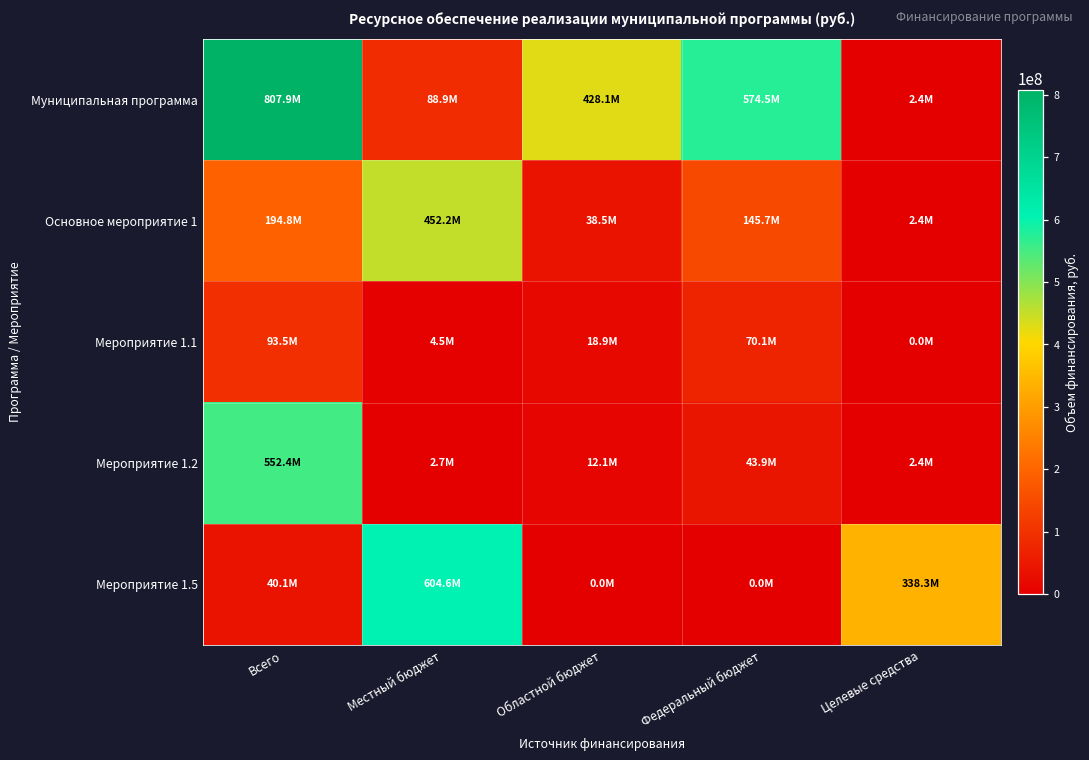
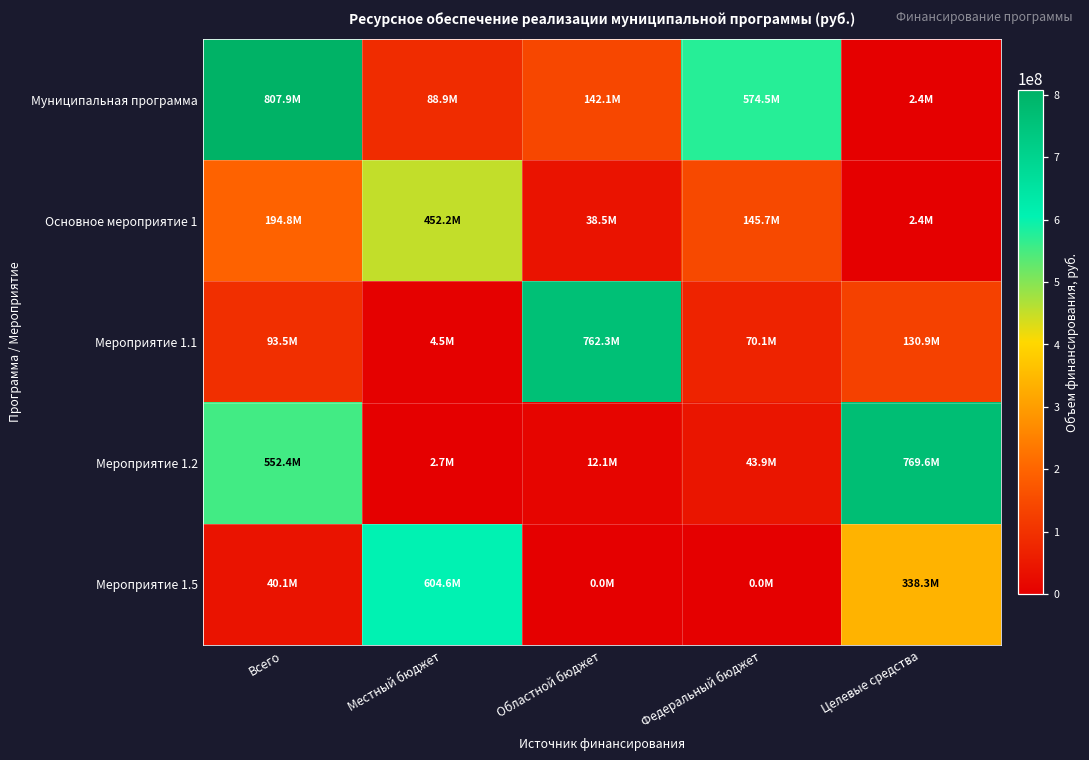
Муниципальная программа, Областной бюджет: 428.1M -> 142.1M
Мероприятие 1.1, Областной бюджет: 18.9M -> 762.3M
Мероприятие 1.1, Целевые средства: 0.0M -> 130.9M
Мероприятие 1.2, Целевые средства: 2.4M -> 769.6M
